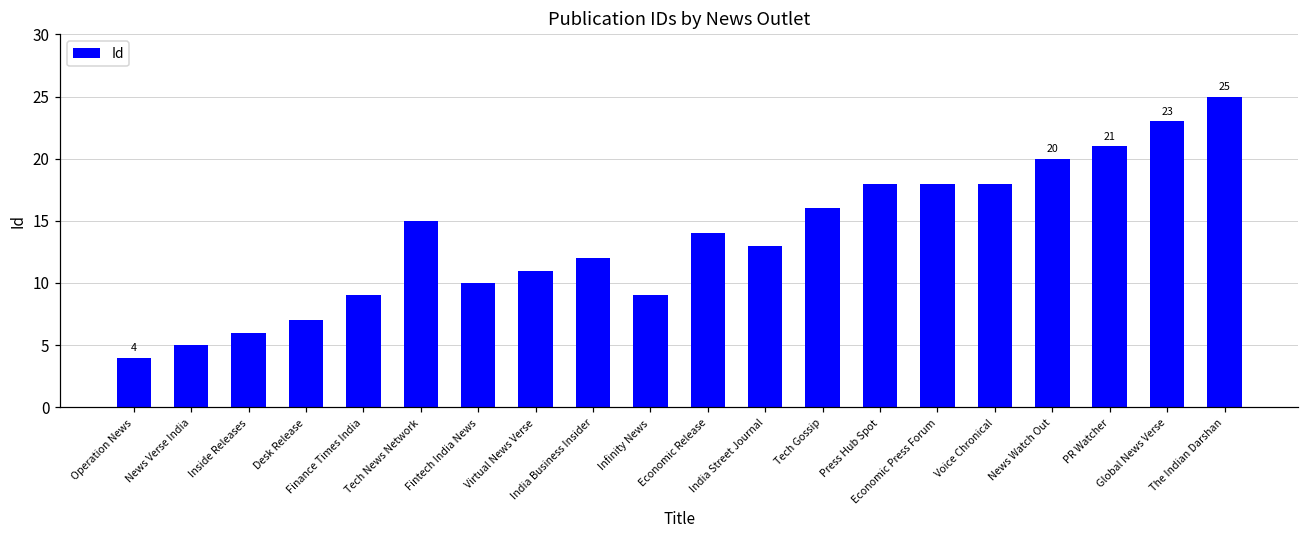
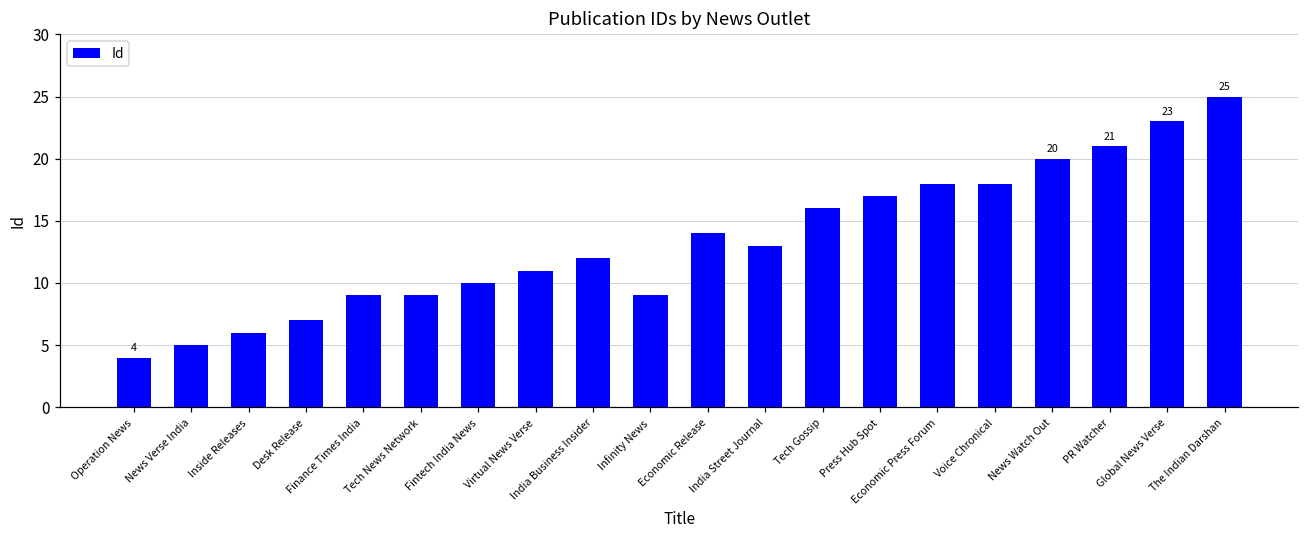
Tech News Network: 15 -> 9
Press Hub Spot: 18 -> 17
